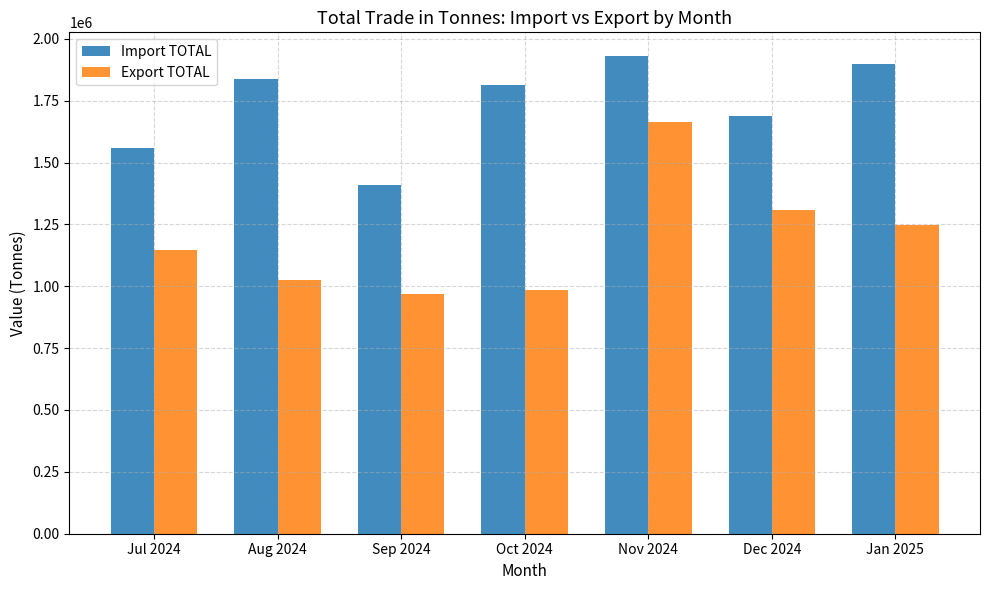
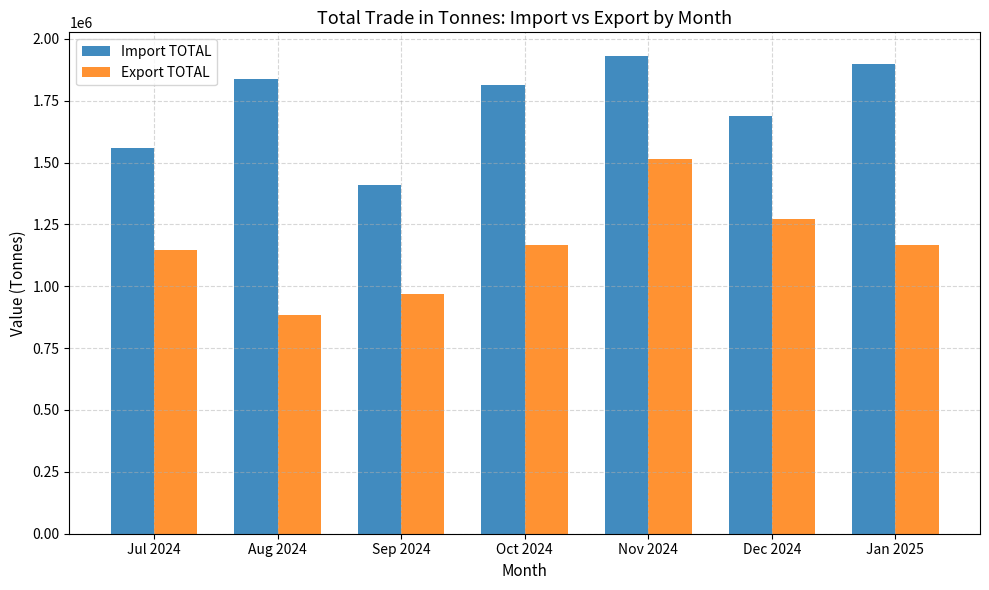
Export TOTAL, Aug 2024: 1020000 -> 890000
Export TOTAL, Oct 2024: 980000 -> 1170000
Export TOTAL, Nov 2024: 1660000 -> 1510000
Export TOTAL, Dec 2024: 1310000 -> 1270000
Export TOTAL, Jan 2025: 1250000 -> 1170000
